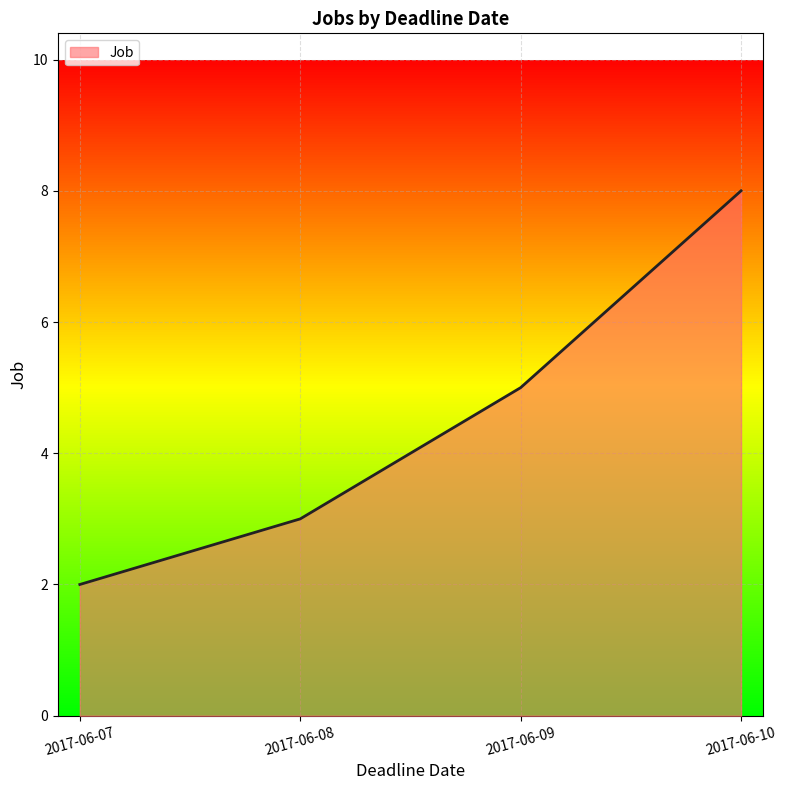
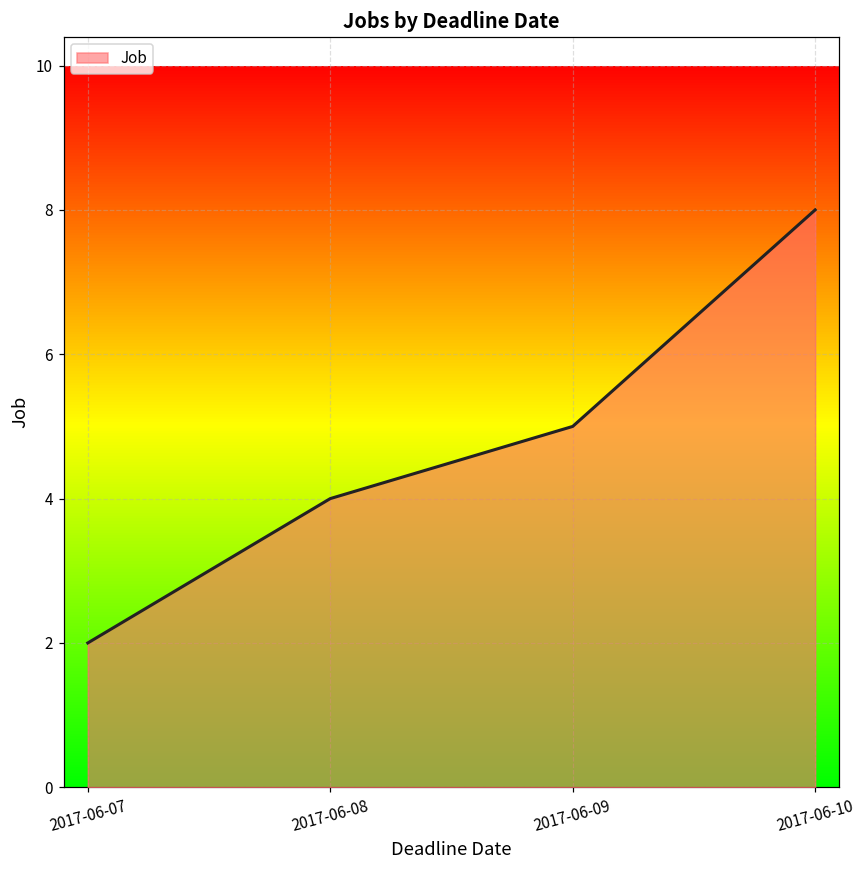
2017-06-08: 3 -> 4
